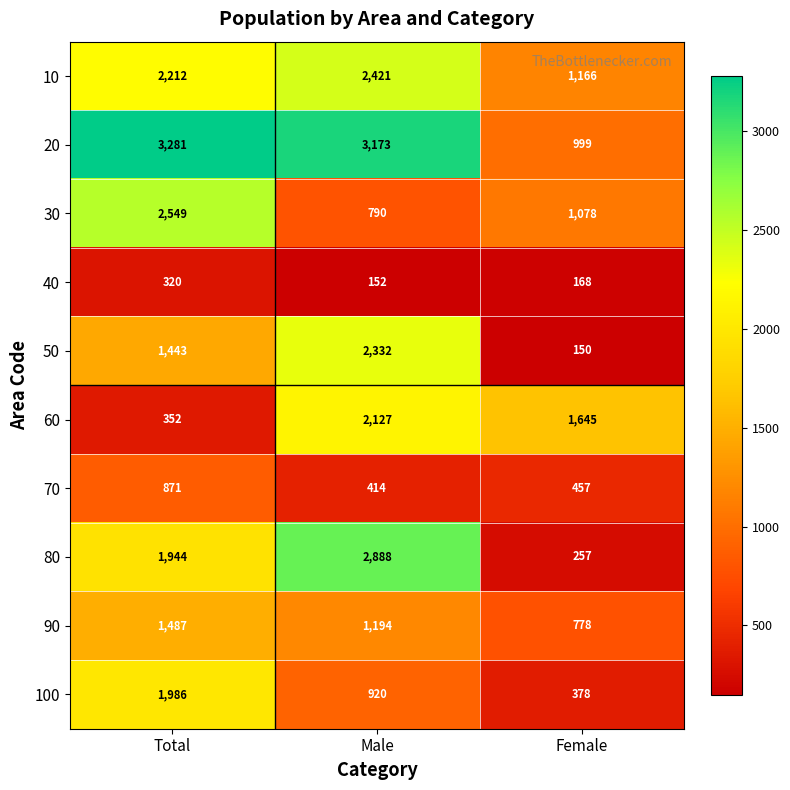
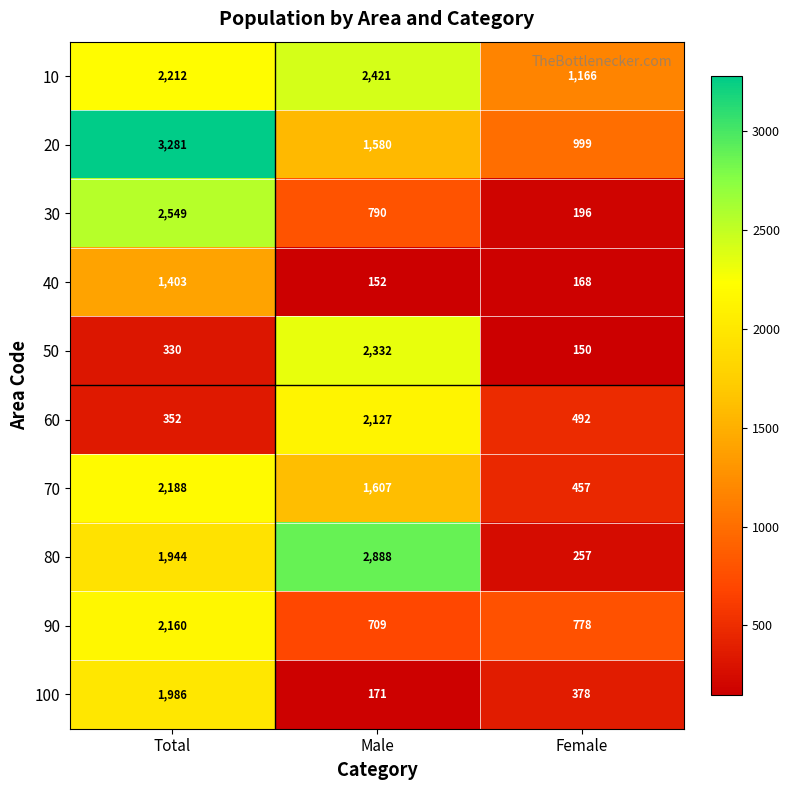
20, Male: 3,173 -> 1,580
30, Female: 1,078 -> 196
40, Total: 320 -> 1,403
50, Total: 1,443 -> 330
60, Female: 1,645 -> 492
70, Total: 871 -> 2,188
70, Male: 414 -> 1,607
90, Total: 1,487 -> 2,160
90, Male: 1,194 -> 709
100, Male: 920 -> 171
